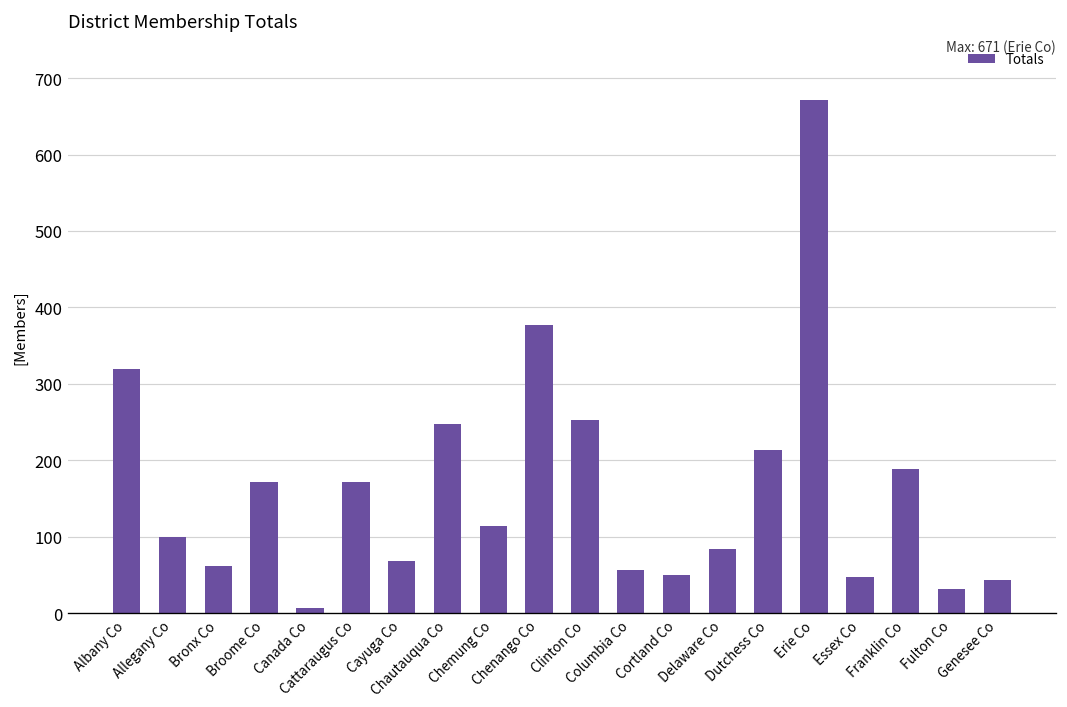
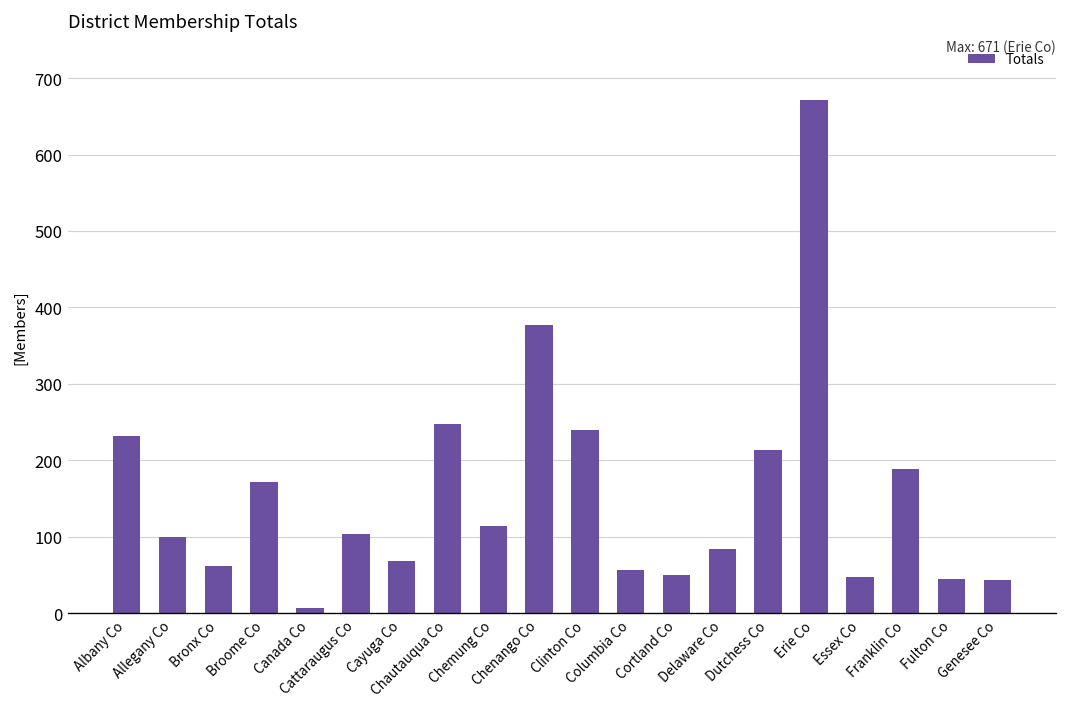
Albany Co: 320 -> 230
Cattaraugus Co: 170 -> 100
Clinton Co: 250 -> 240
Fulton Co: 30 -> 40
